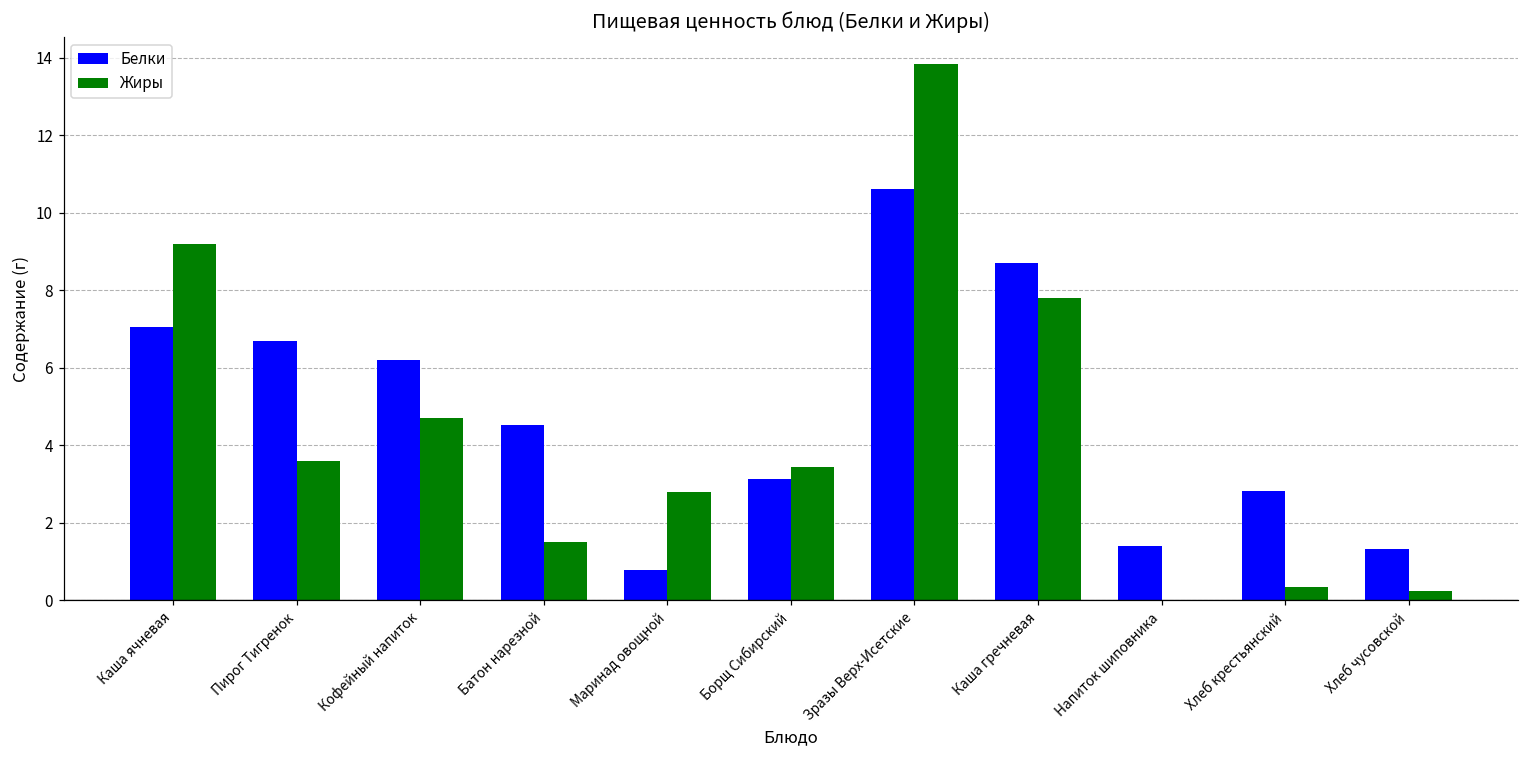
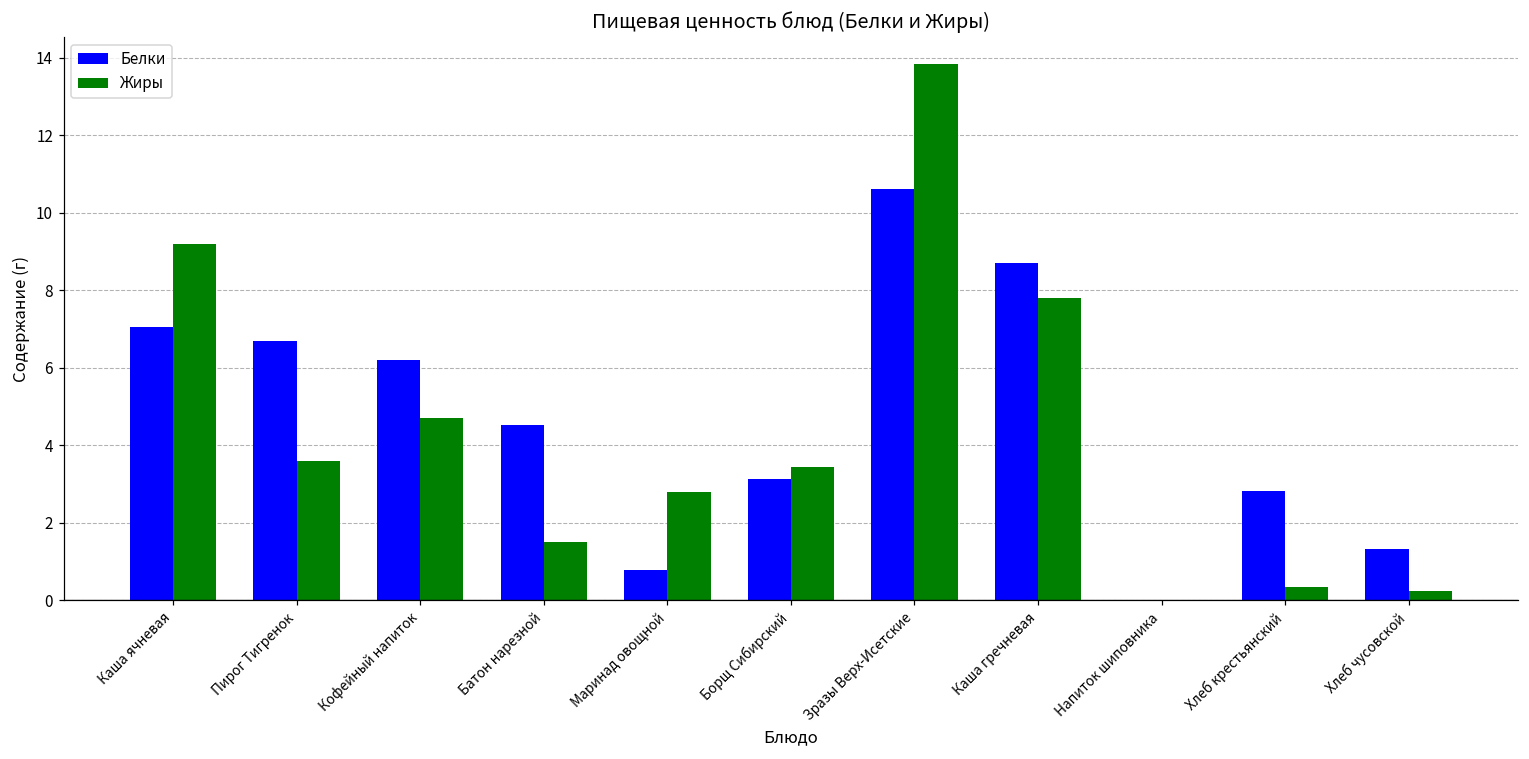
Белки, Напиток шиповника: 1.4 -> 0.0
